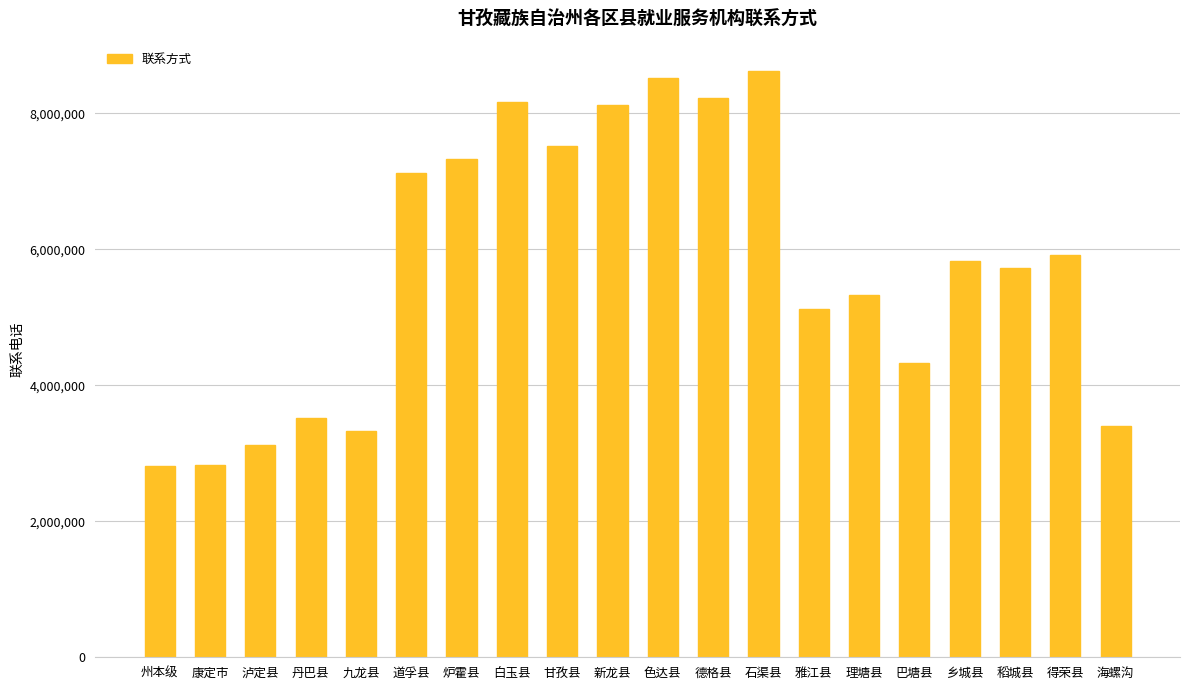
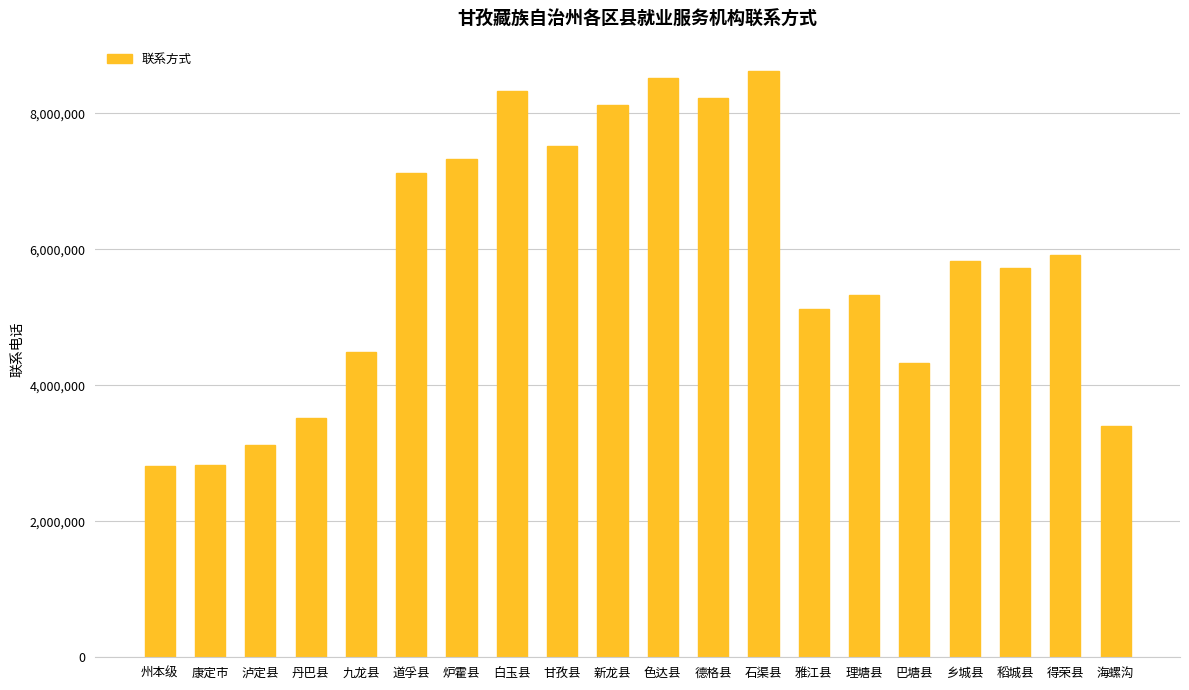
九龙县: 3,300,000 -> 4,500,000
白玉县: 8,200,000 -> 8,300,000
